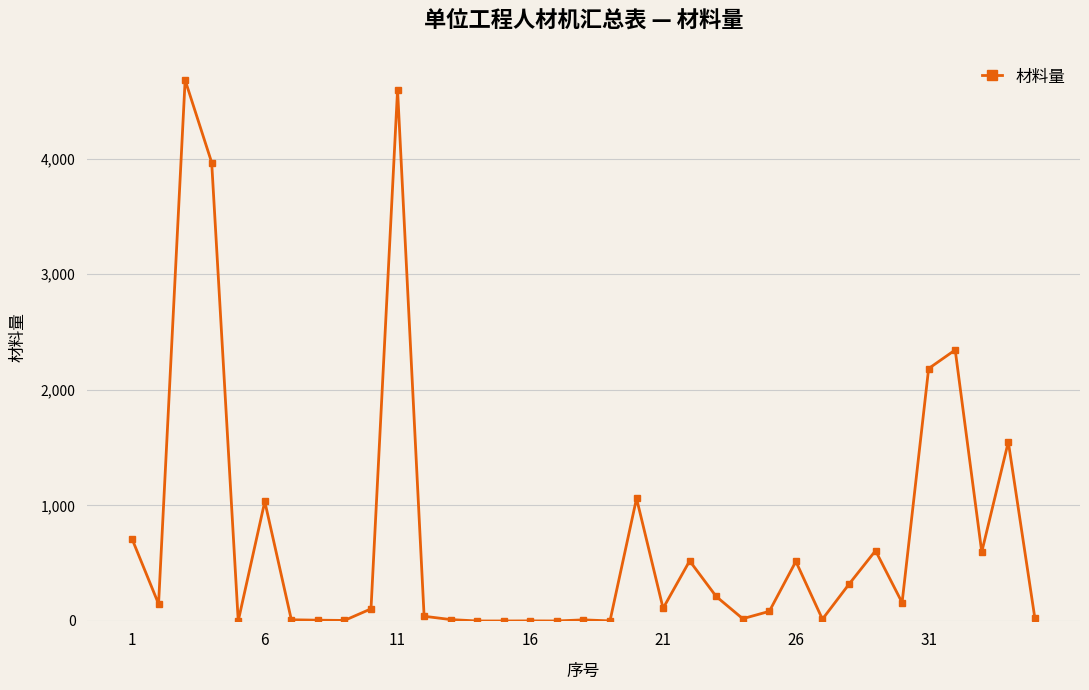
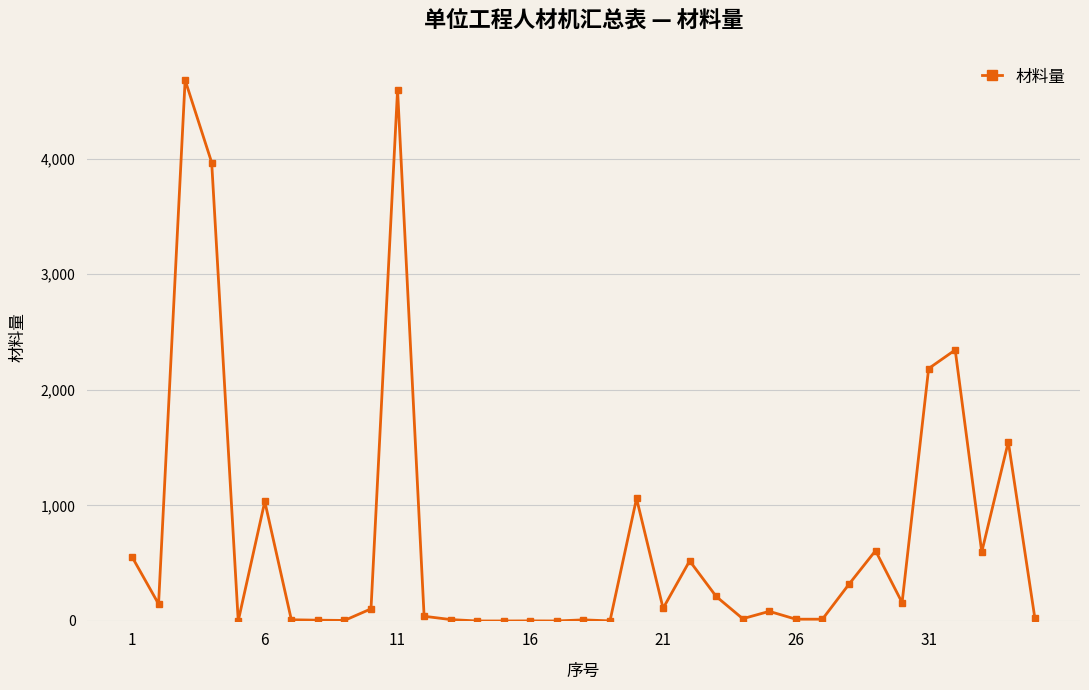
1: 710 -> 560
26: 520 -> 20
